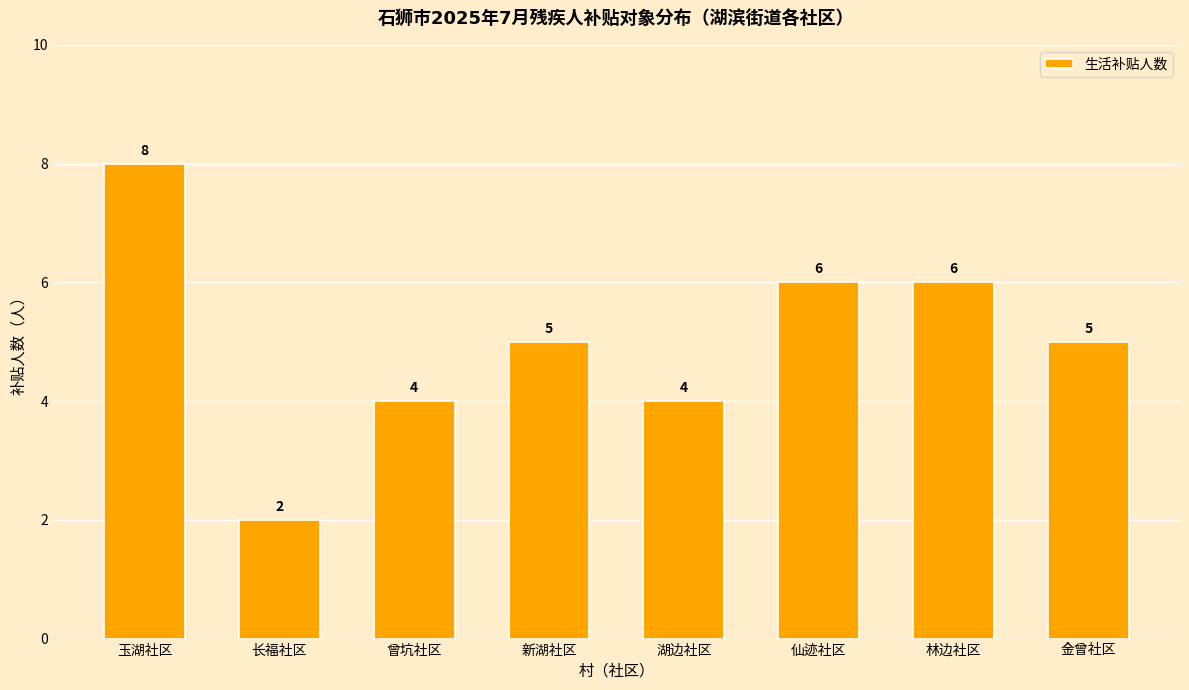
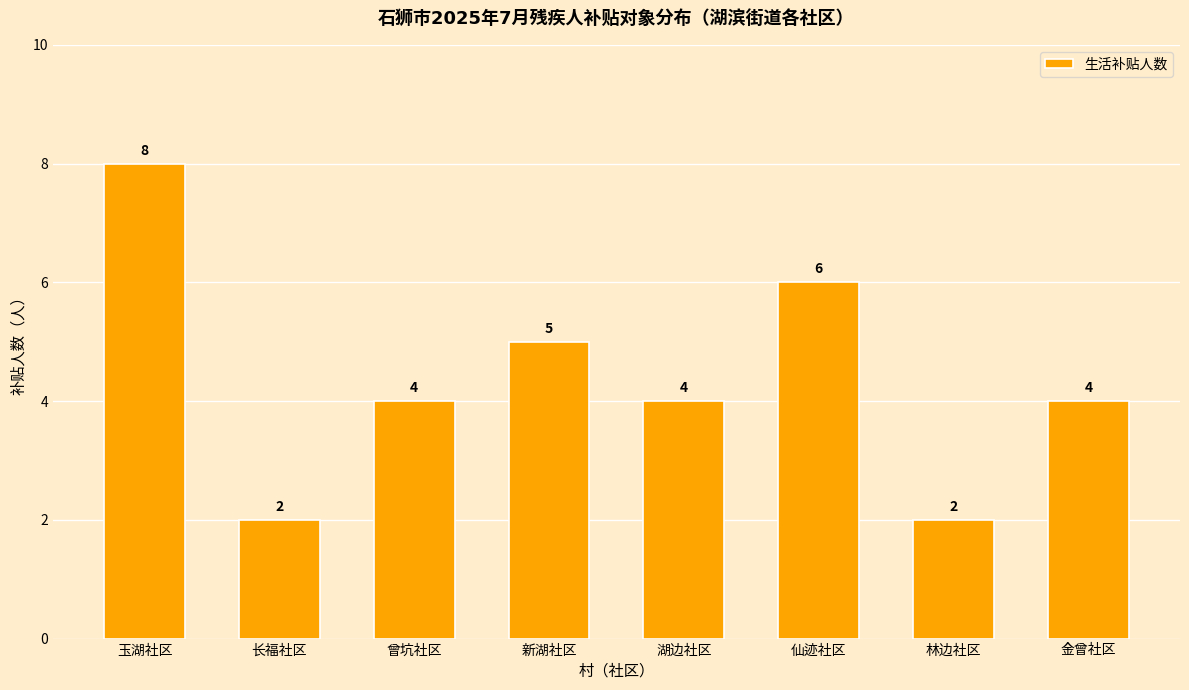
林边社区: 6 -> 2
金曾社区: 5 -> 4
